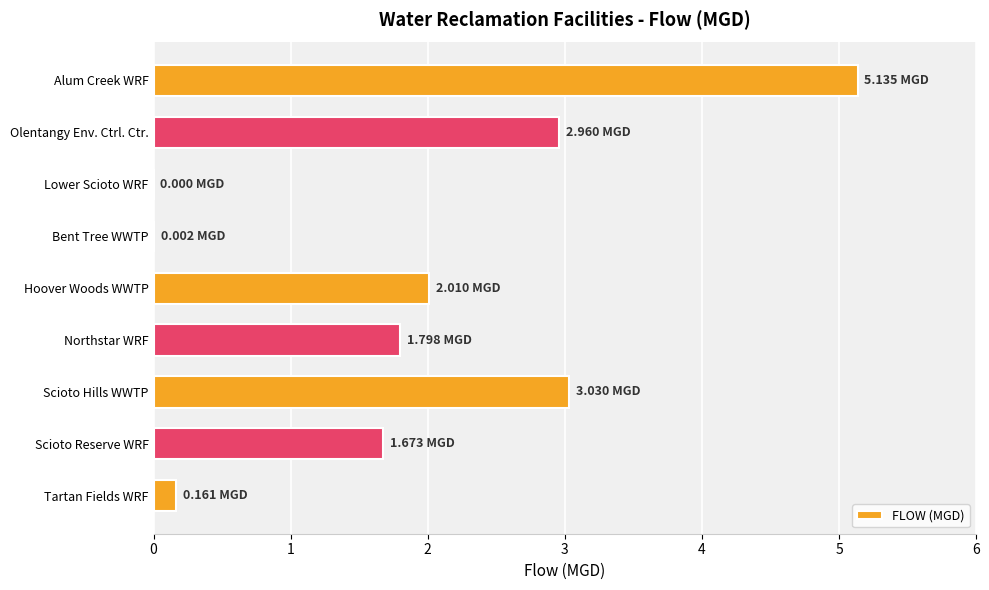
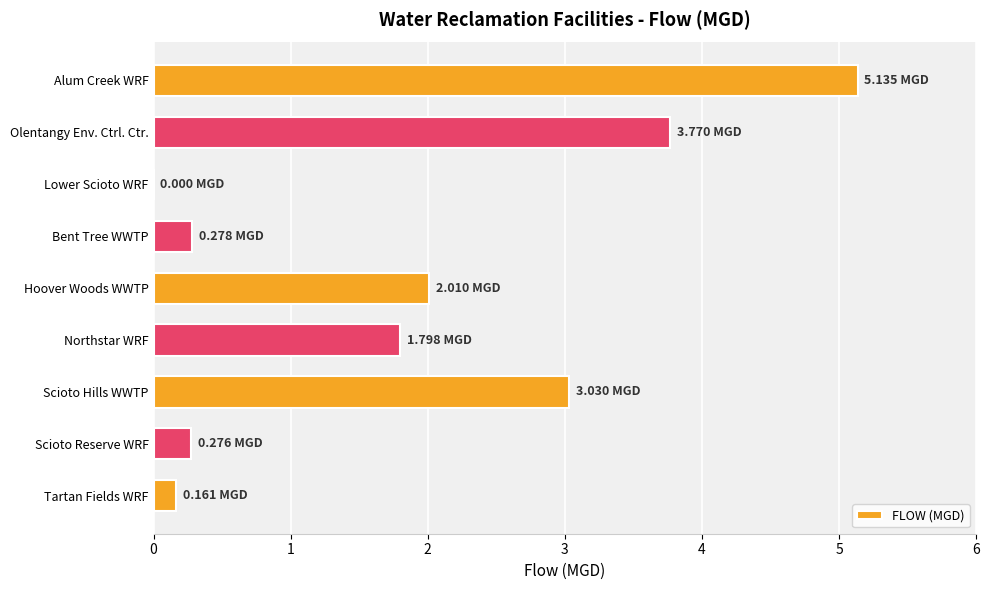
Olentangy Env. Ctrl. Ctr.: 2.960 -> 3.770
Bent Tree WWTP: 0.002 -> 0.278
Scioto Reserve WRF: 1.673 -> 0.276
